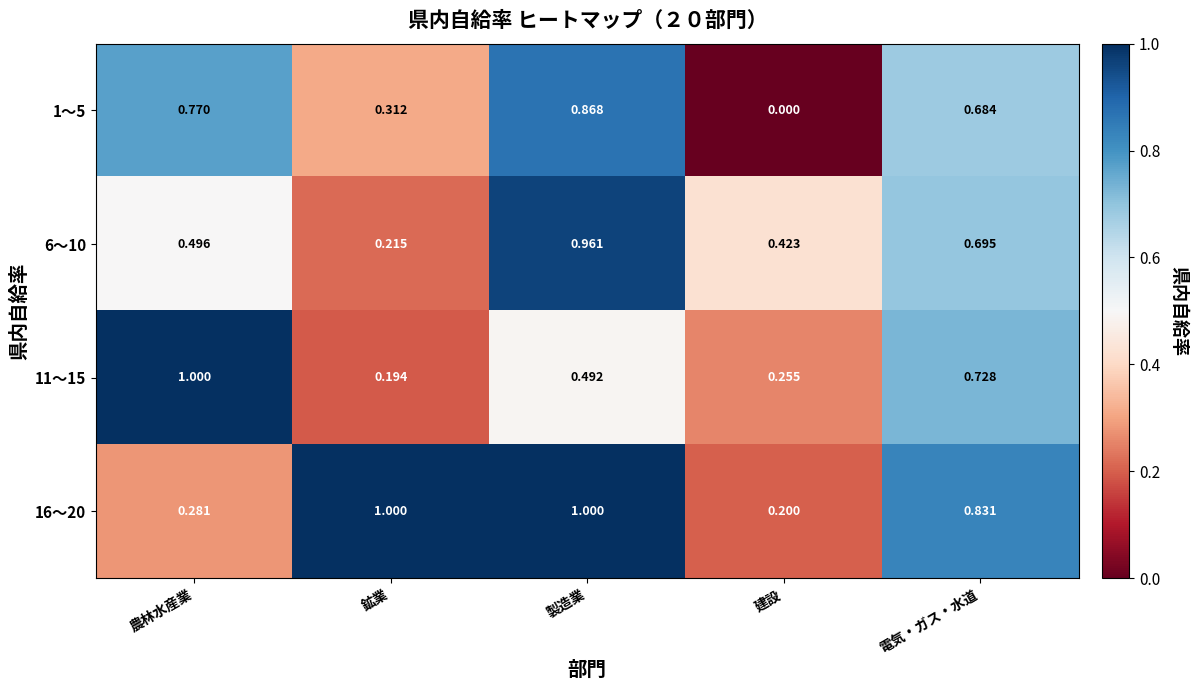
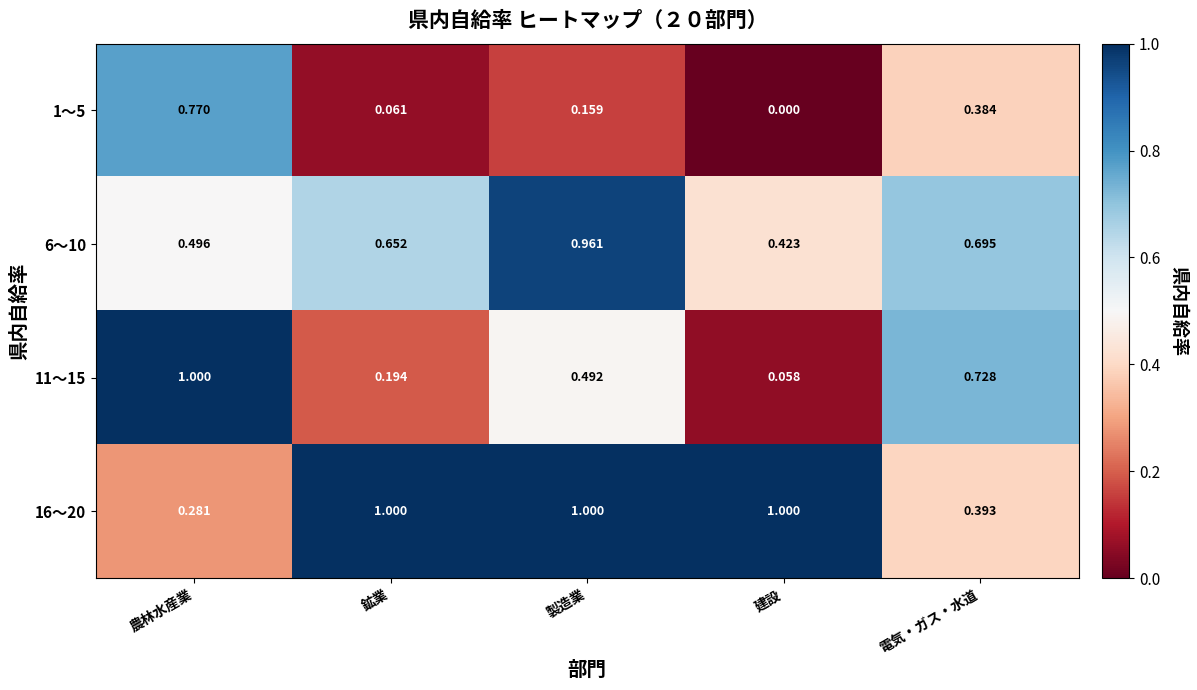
1〜5, 鉱業: 0.312 -> 0.061
1〜5, 製造業: 0.868 -> 0.159
1〜5, 電気・ガス・水道: 0.684 -> 0.384
6〜10, 鉱業: 0.215 -> 0.652
11〜15, 建設: 0.255 -> 0.058
16〜20, 建設: 0.200 -> 1.000
16〜20, 電気・ガス・水道: 0.831 -> 0.393
